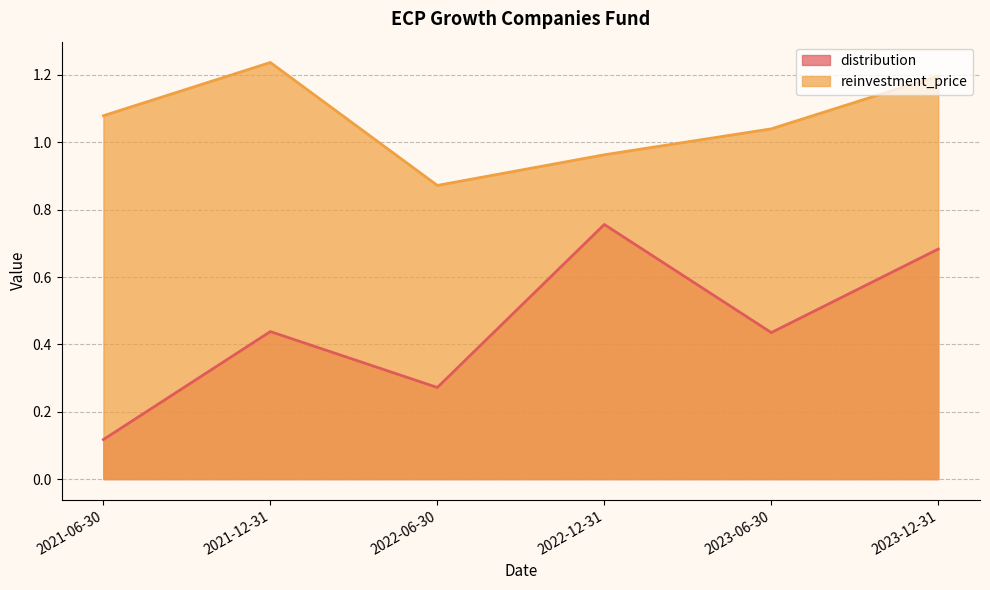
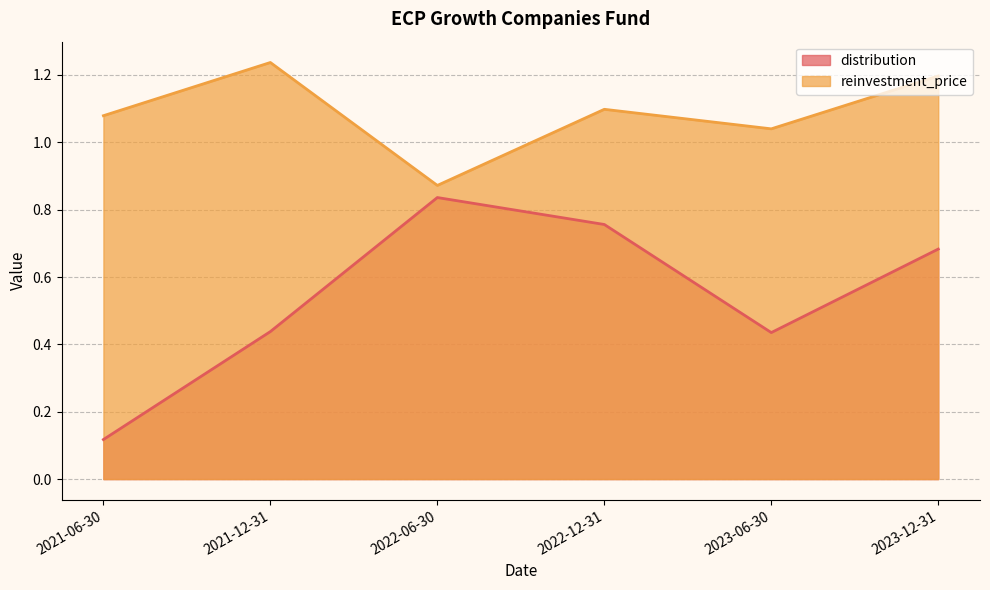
distribution, 2022-06-30: 0.27 -> 0.84
reinvestment_price, 2022-12-31: 0.96 -> 1.10
